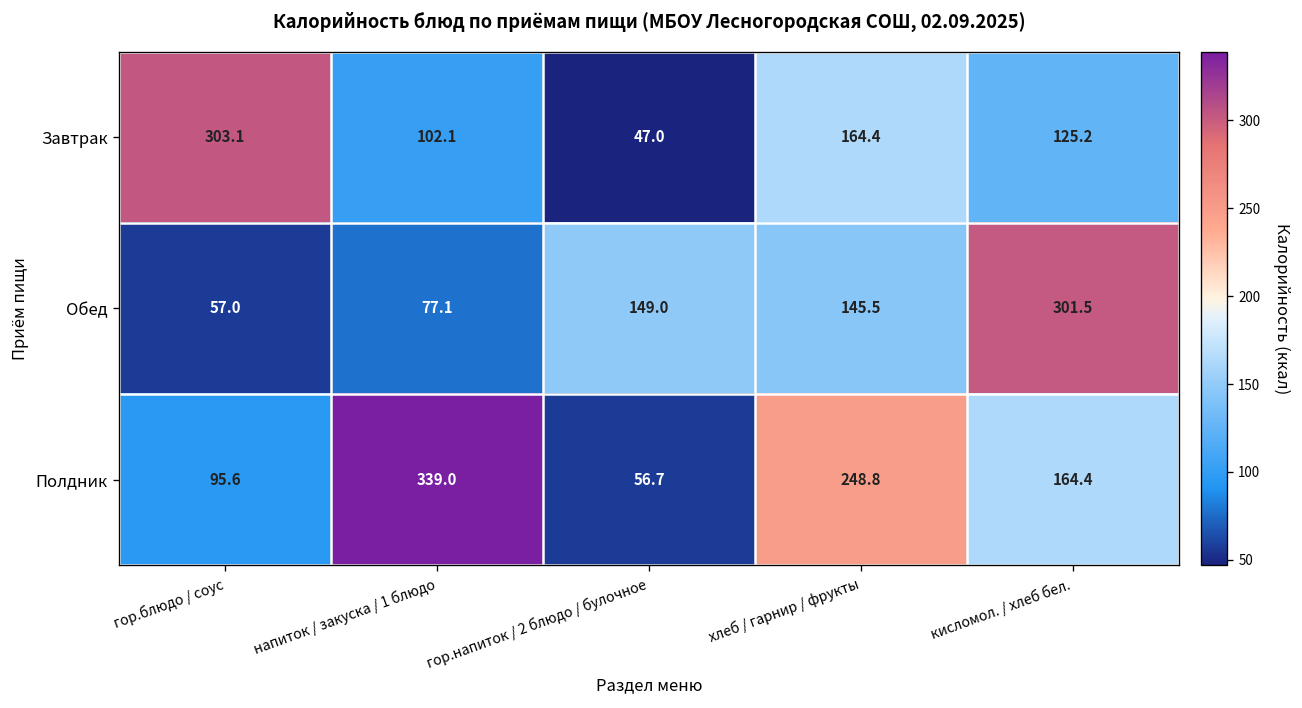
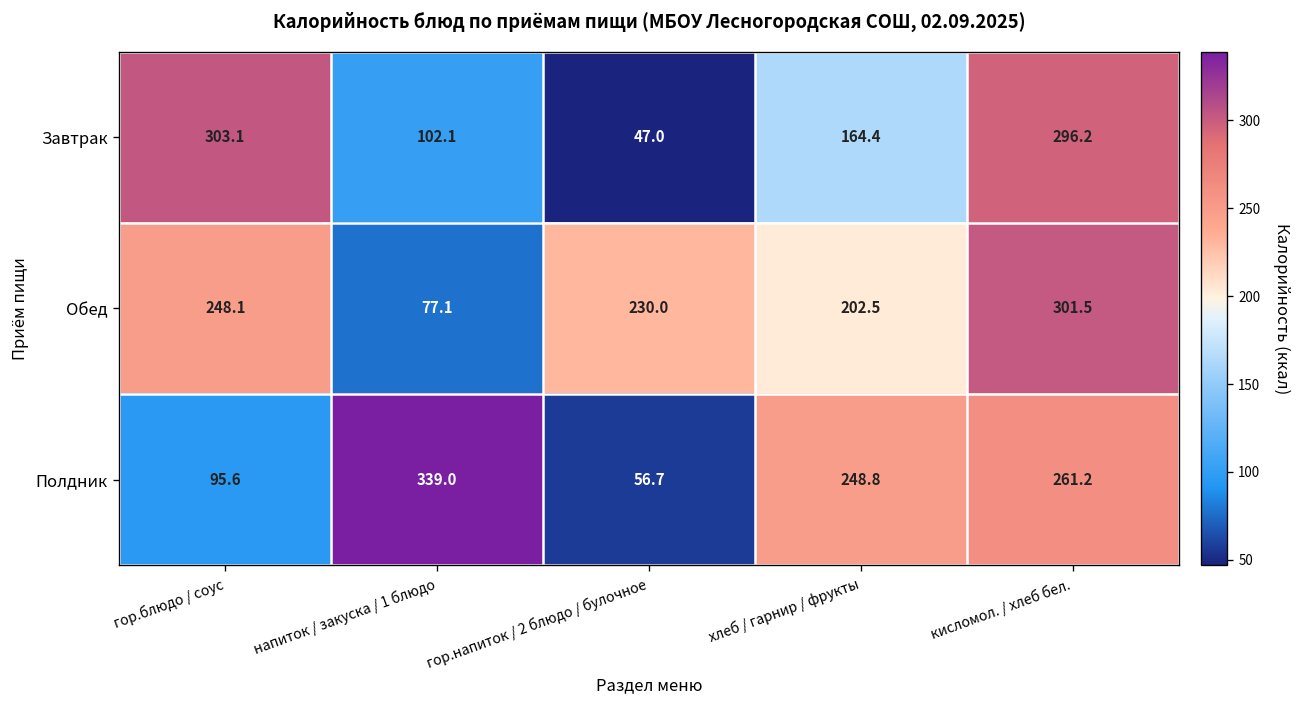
Завтрак, кисломол. / хлеб бел.: 125.2 -> 296.2
Обед, гор.блюдо / соус: 57.0 -> 248.1
Обед, гор.напиток / 2 блюдо / булочное: 149.0 -> 230.0
Обед, хлеб / гарнир / фрукты: 145.5 -> 202.5
Полдник, кисломол. / хлеб бел.: 164.4 -> 261.2
